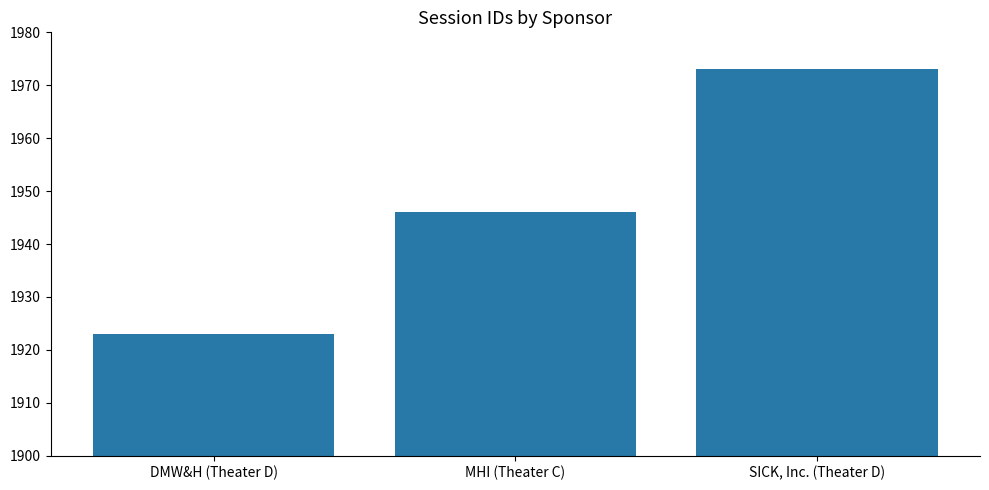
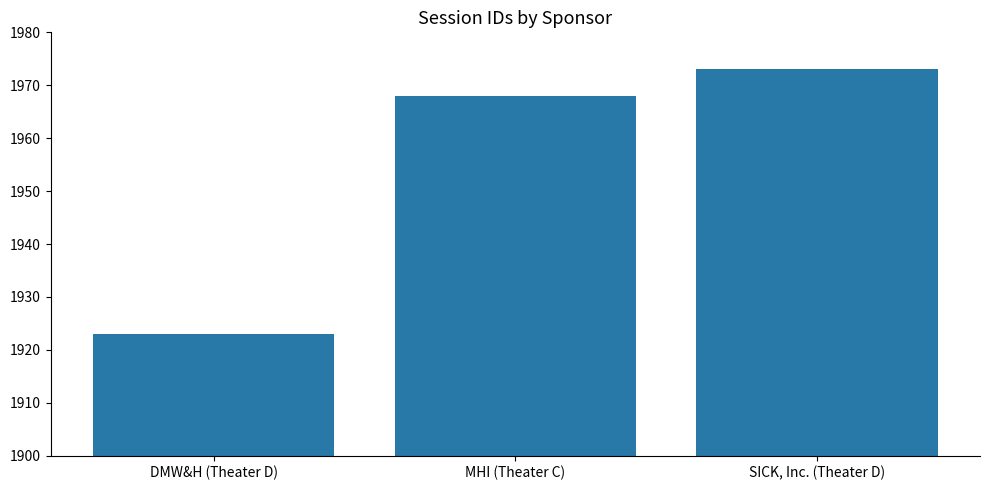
MHI (Theater C): 1946 -> 1968
